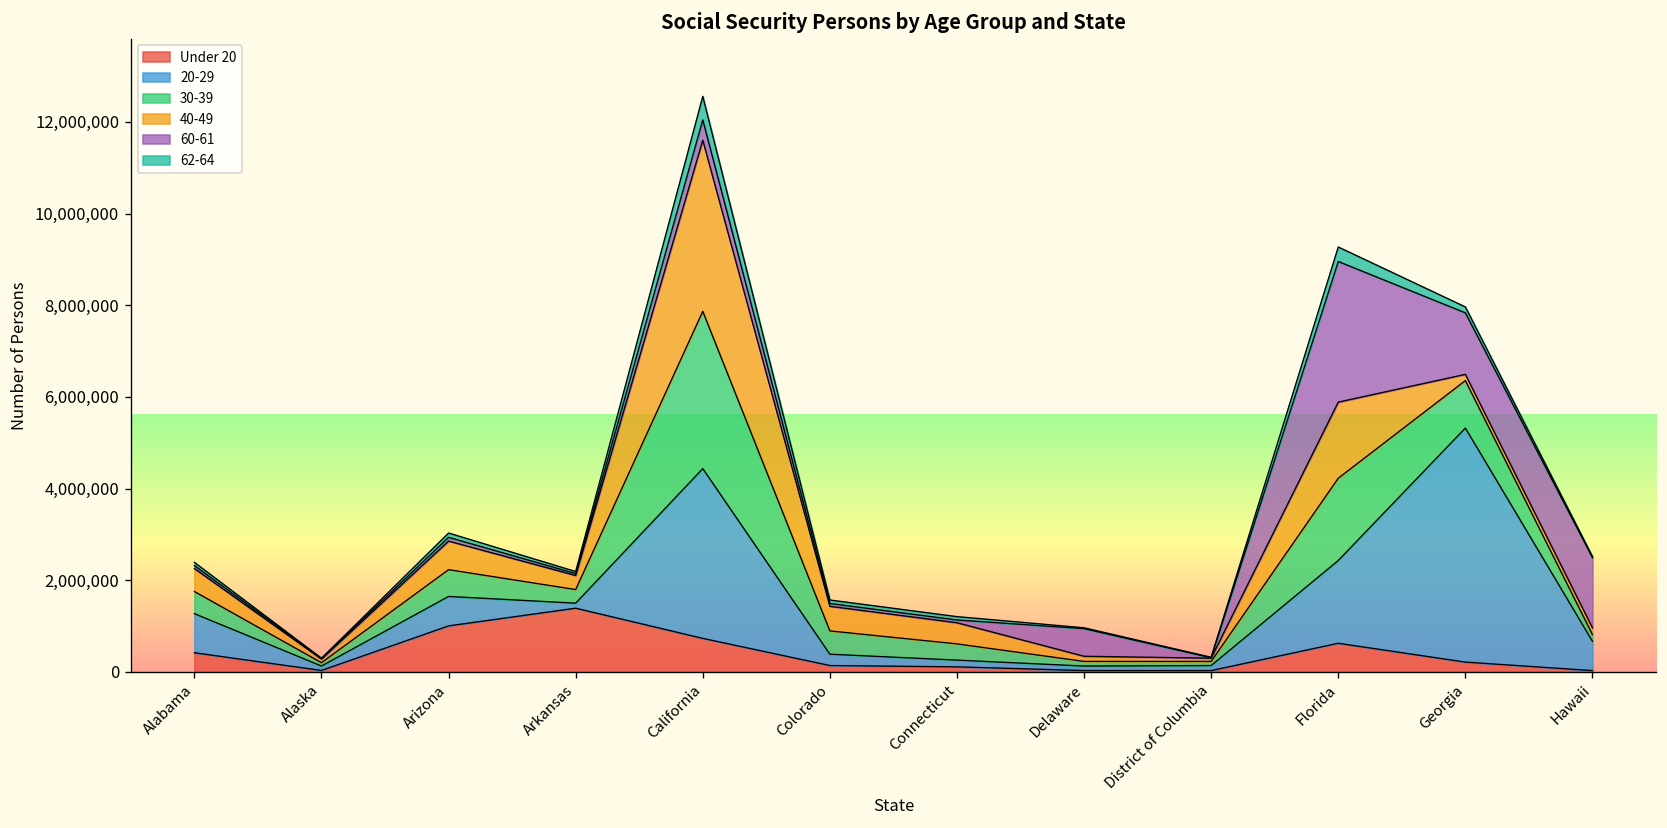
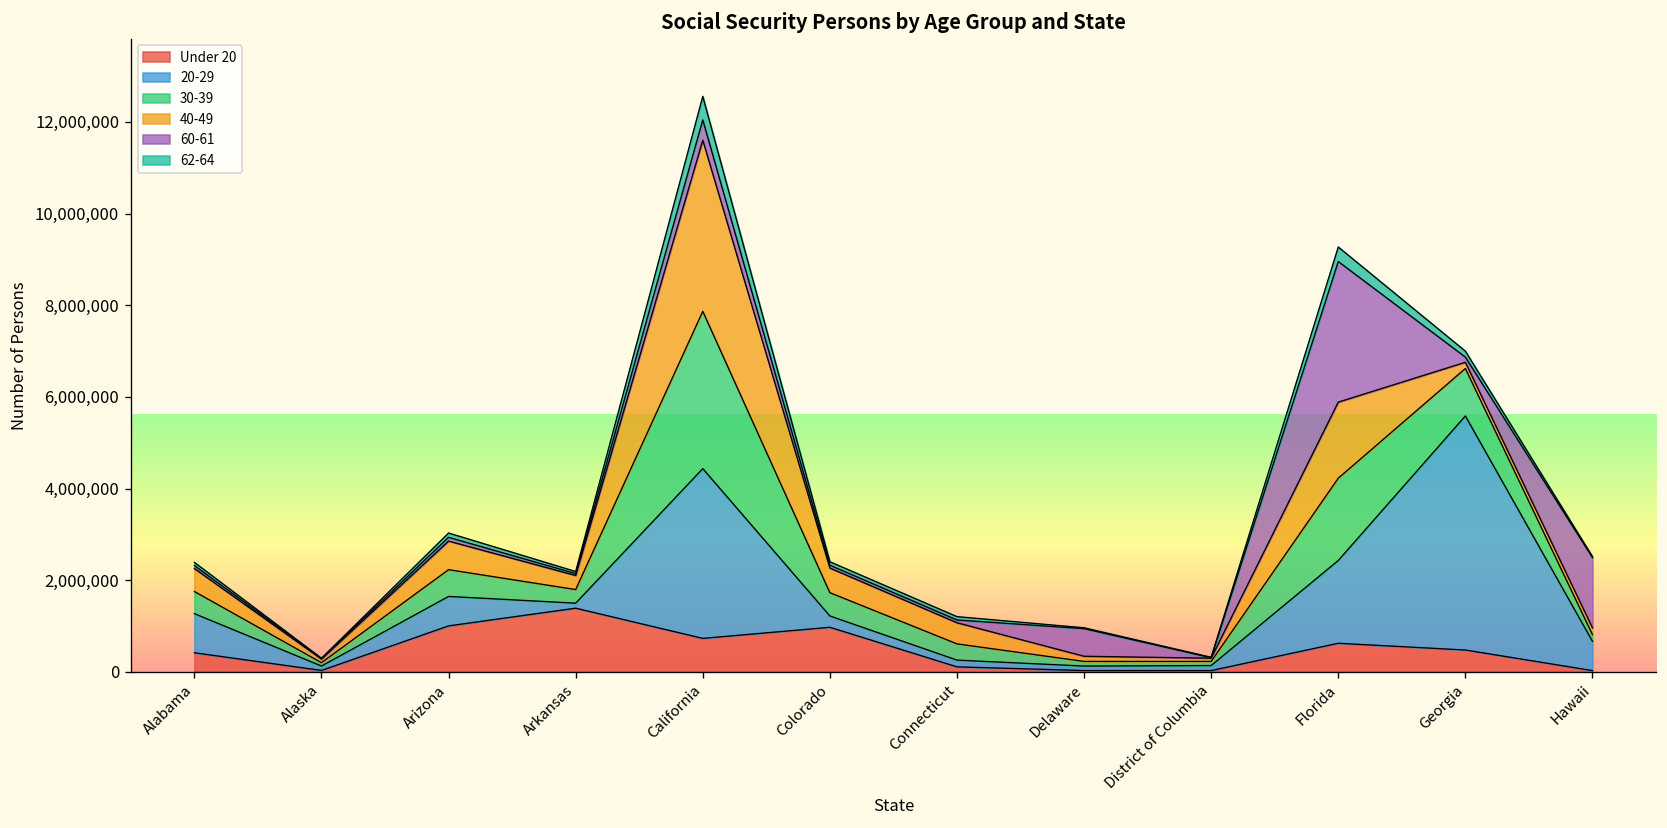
Under 20, Colorado: 100,000 -> 1,000,000
Under 20, Georgia: 200,000 -> 500,000
60-61, Georgia: 1,300,000 -> 100,000
